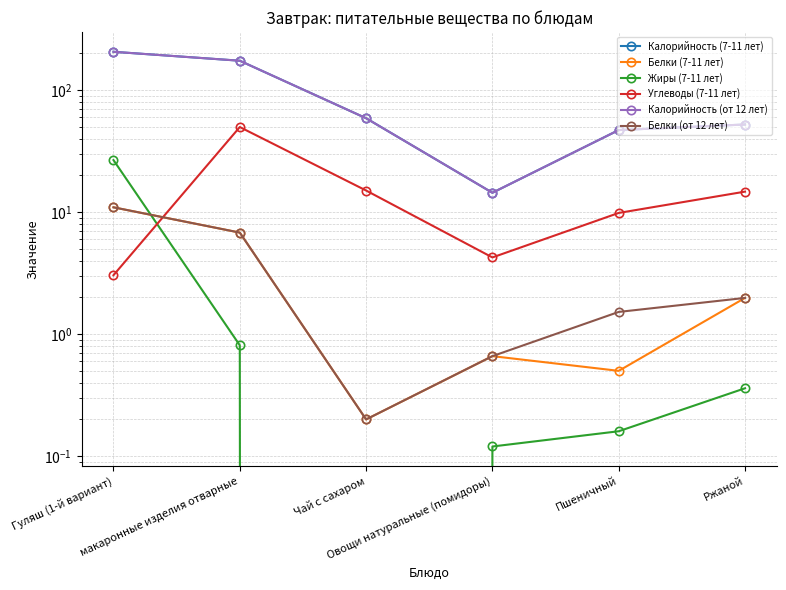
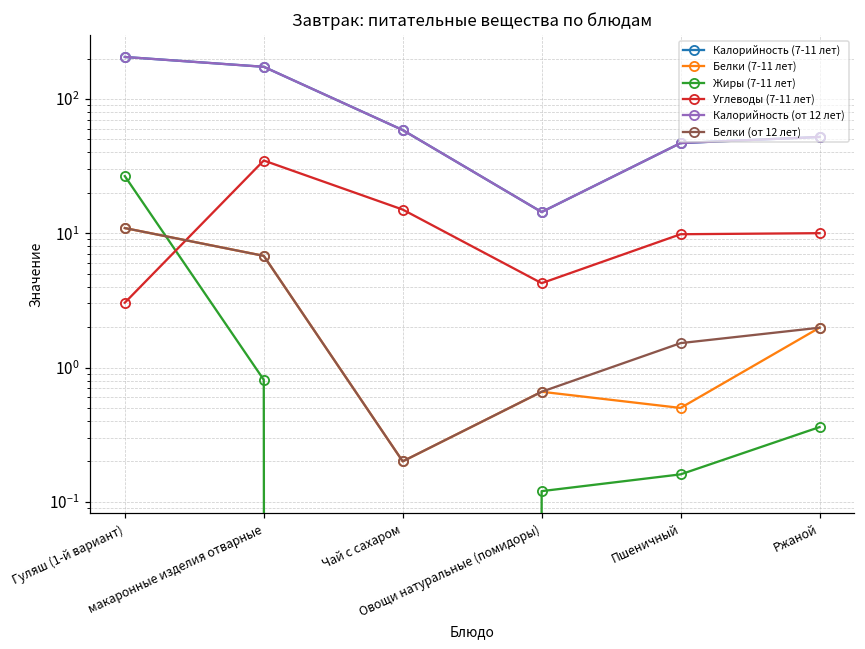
Углеводы (7-11 лет), макаронные изделия отварные: 50 -> 35
Углеводы (7-11 лет), Ржаной: 15 -> 10
